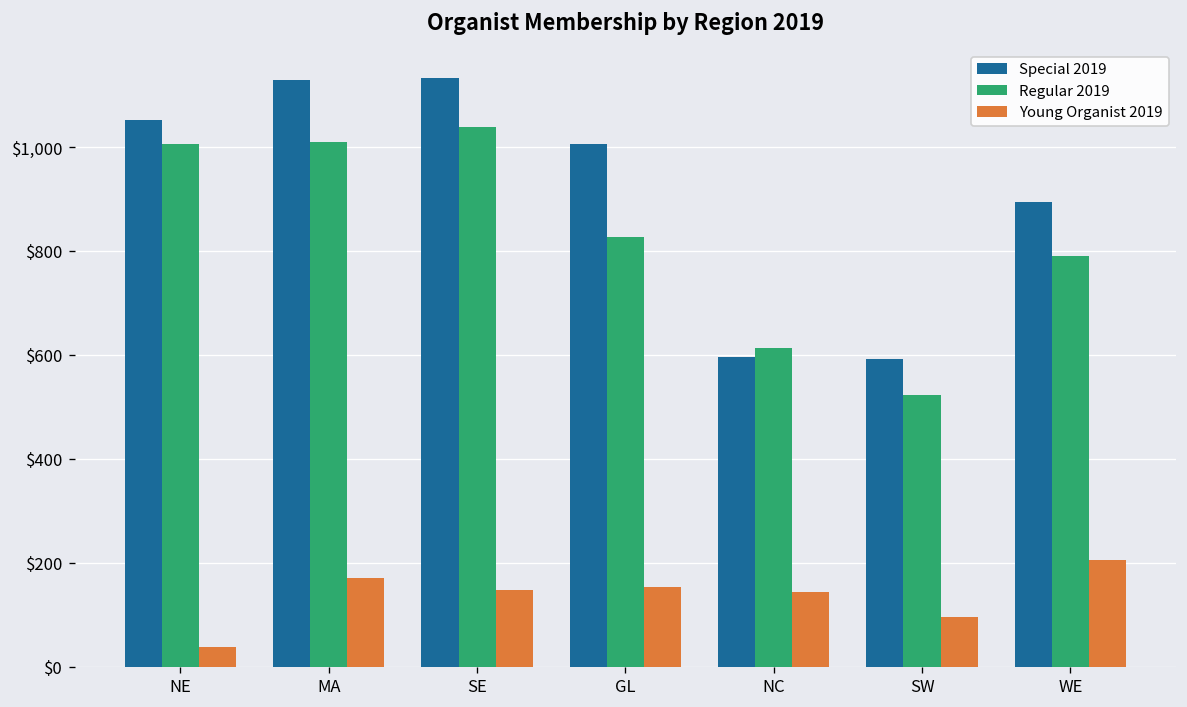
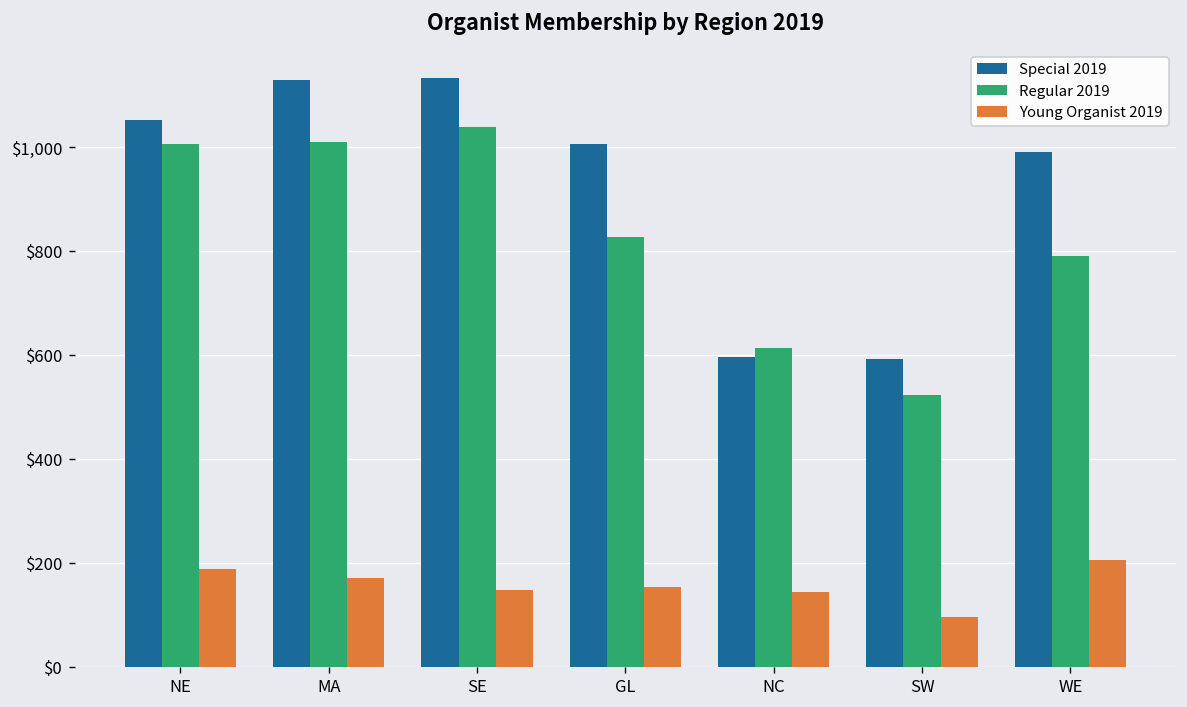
Young Organist 2019, NE: $40 -> $190
Special 2019, WE: $900 -> $990
